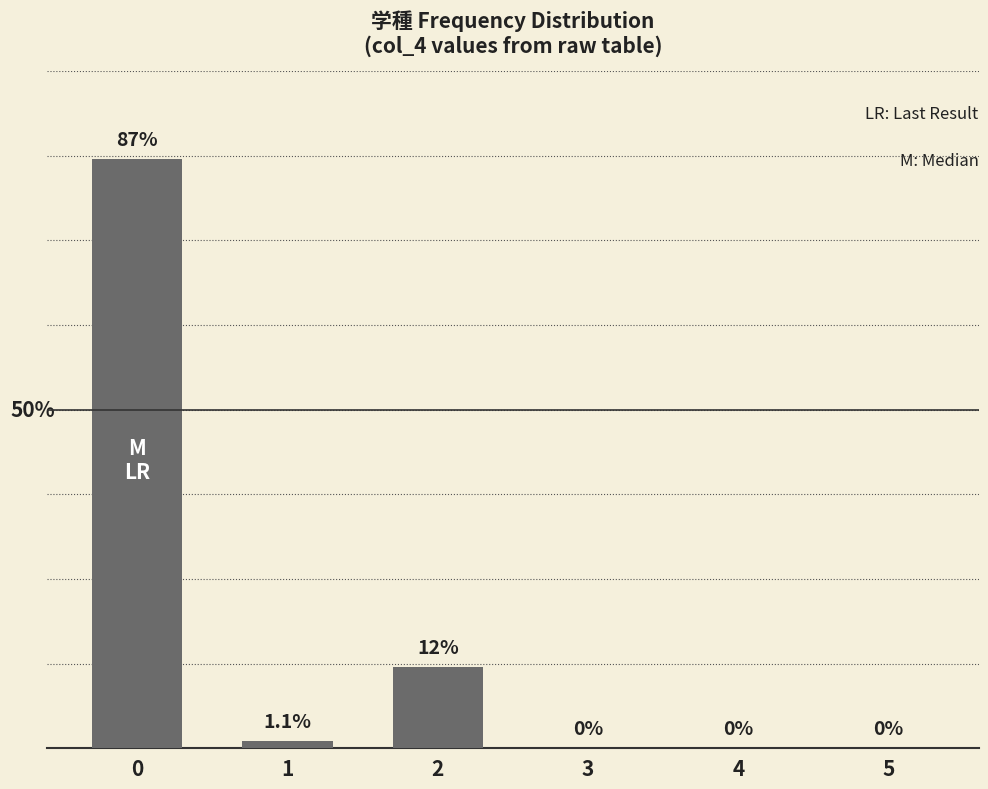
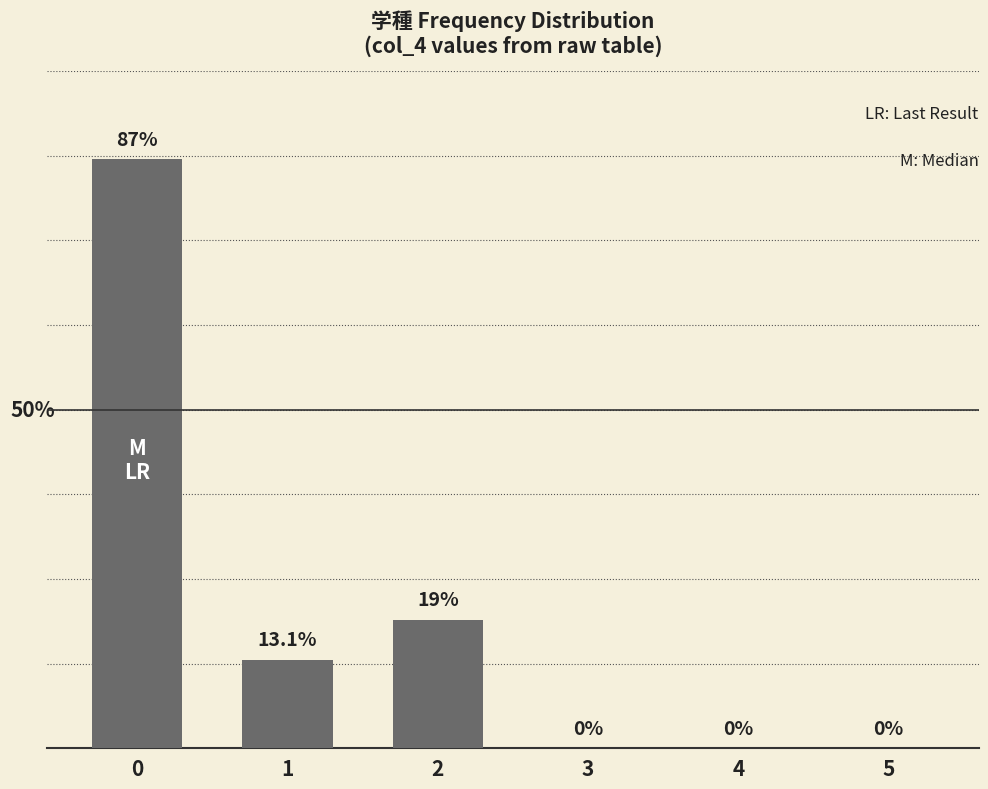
1: 1.1% -> 13.1%
2: 12% -> 19%
